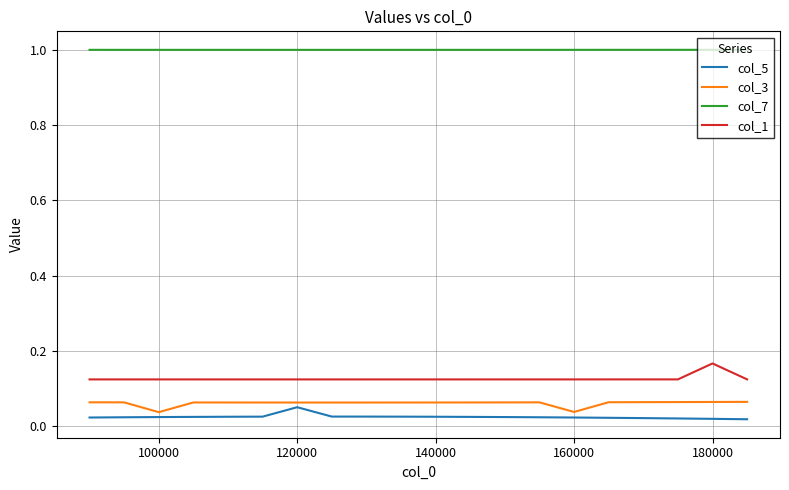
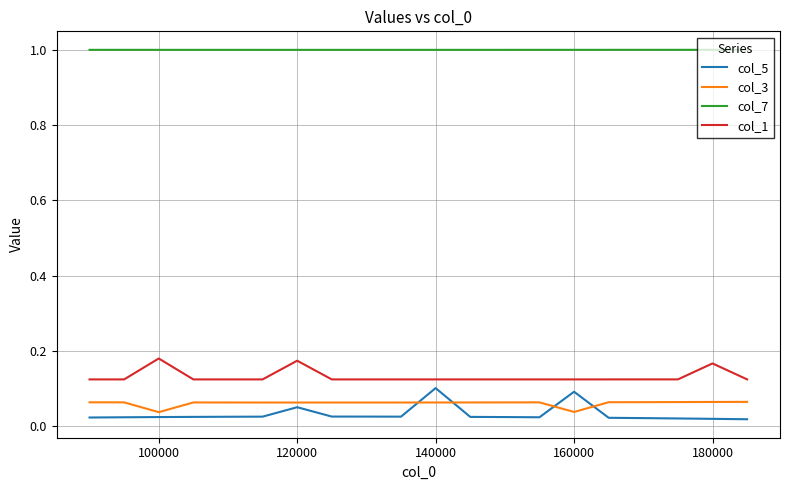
col_1, 100000: 0.12 -> 0.18
col_1, 120000: 0.12 -> 0.17
col_5, 140000: 0.03 -> 0.10
col_5, 160000: 0.02 -> 0.09
